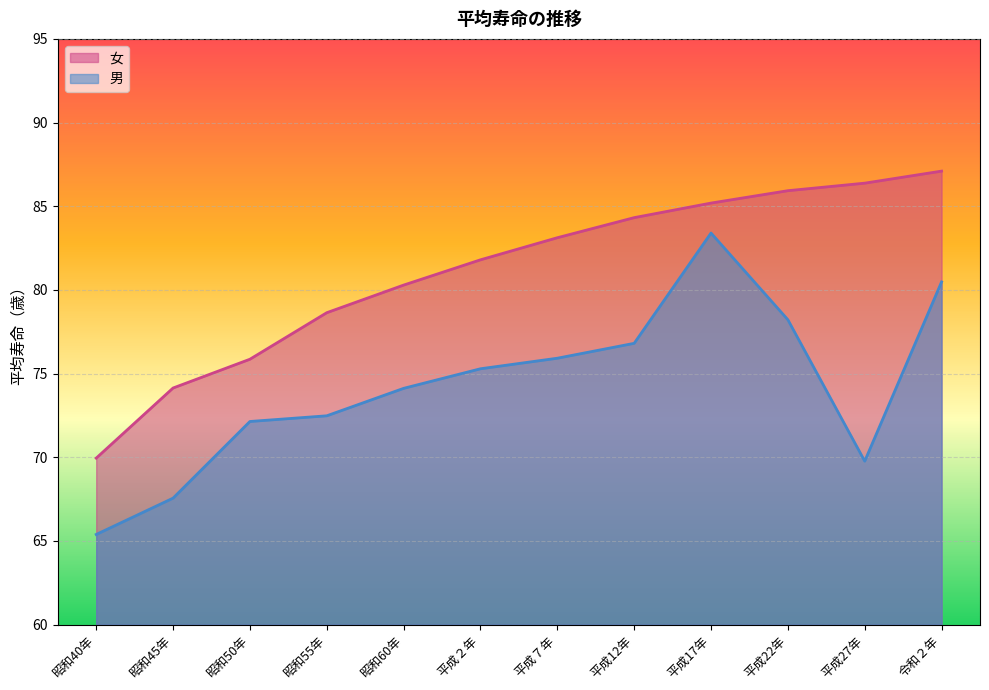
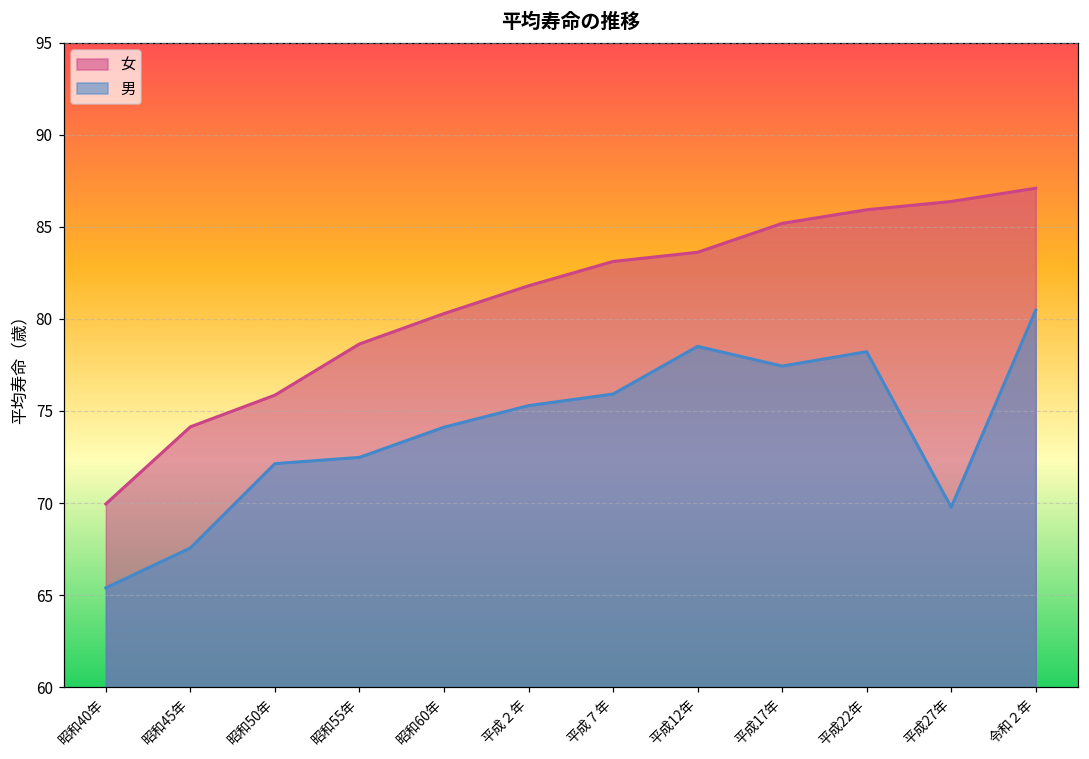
女, 平成12年: 84.3 -> 83.6
男, 平成12年: 76.8 -> 78.5
男, 平成17年: 83.4 -> 77.4
